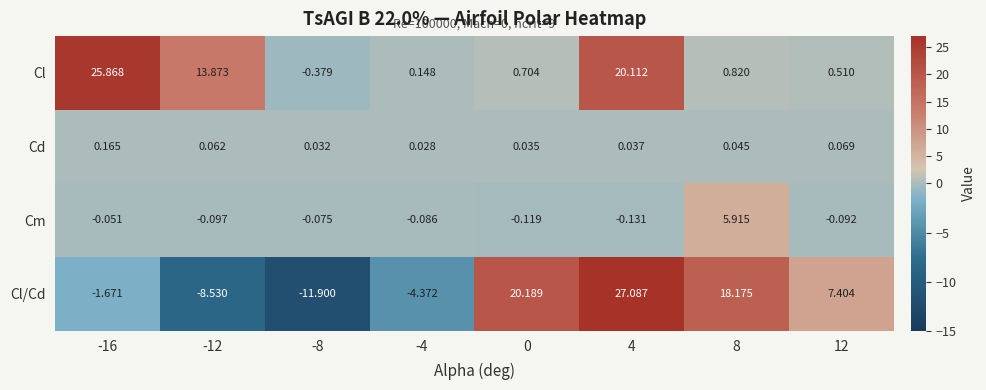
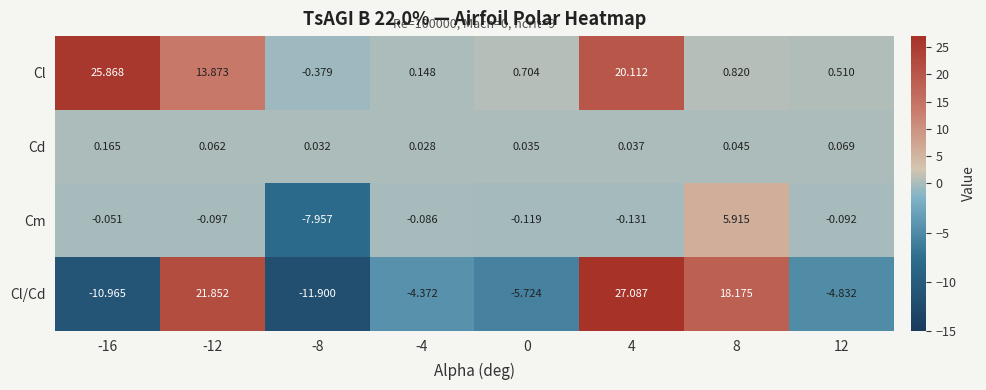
Cm, -8: -0.075 -> -7.957
Cl/Cd, -16: -1.671 -> -10.965
Cl/Cd, -12: -8.530 -> 21.852
Cl/Cd, 0: 20.189 -> -5.724
Cl/Cd, 12: 7.404 -> -4.832
